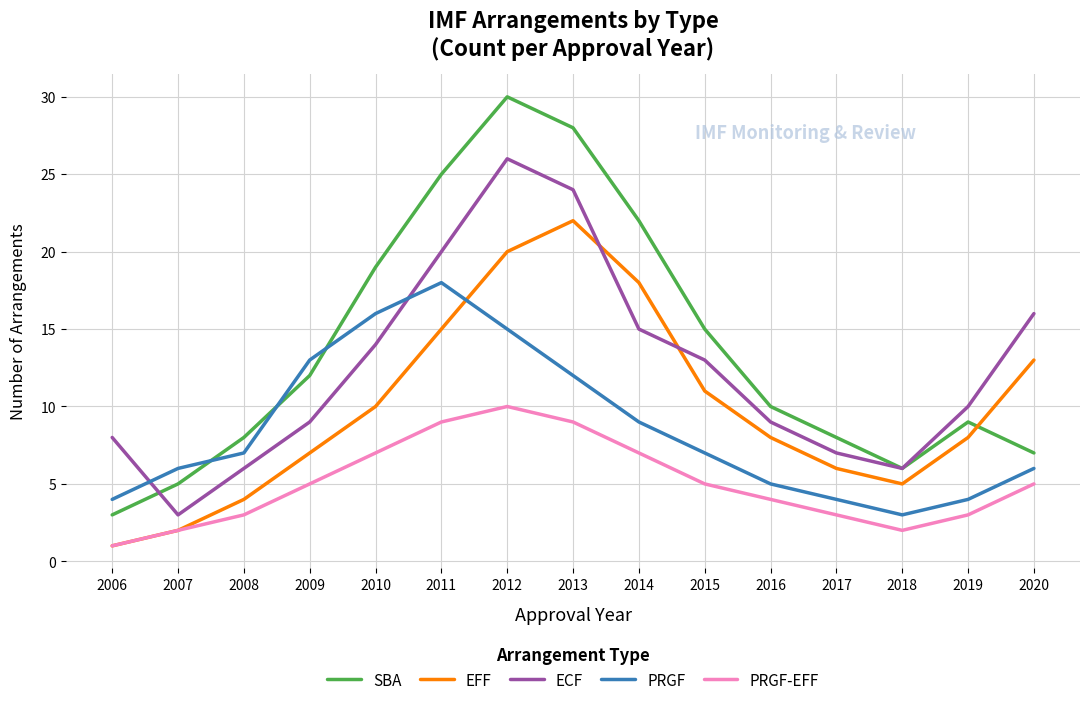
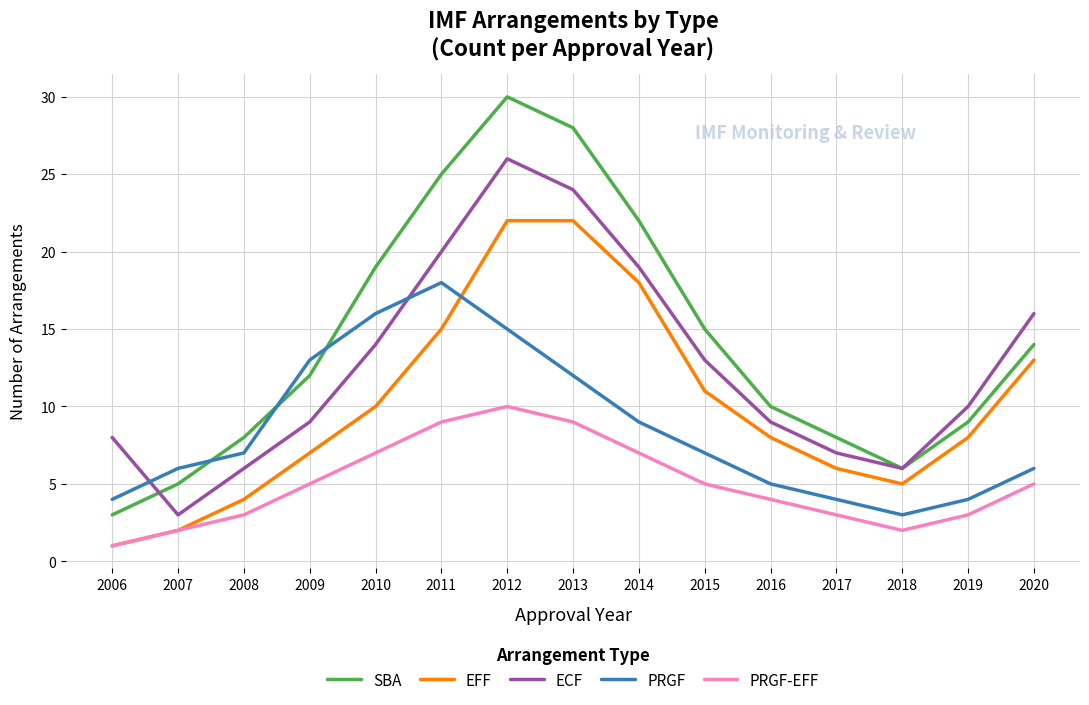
EFF, 2012: 20 -> 22
ECF, 2014: 15 -> 19
SBA, 2020: 7 -> 14
